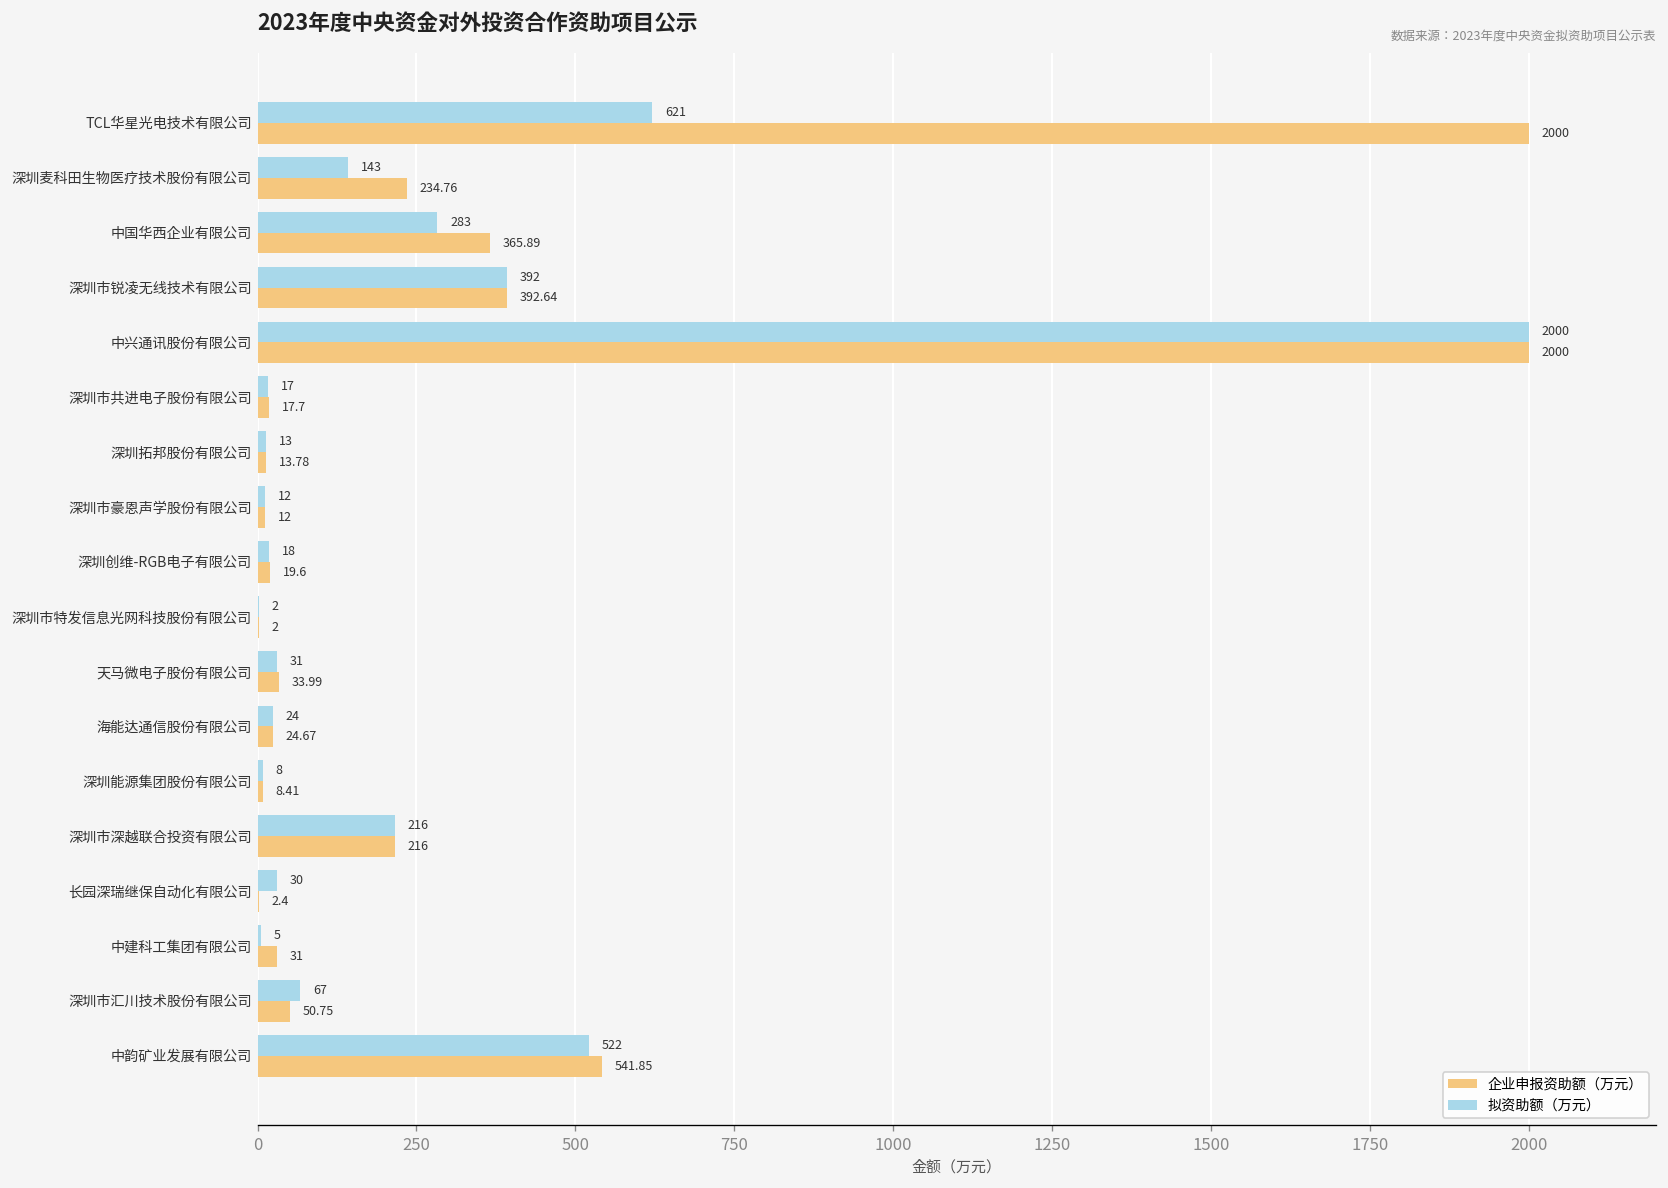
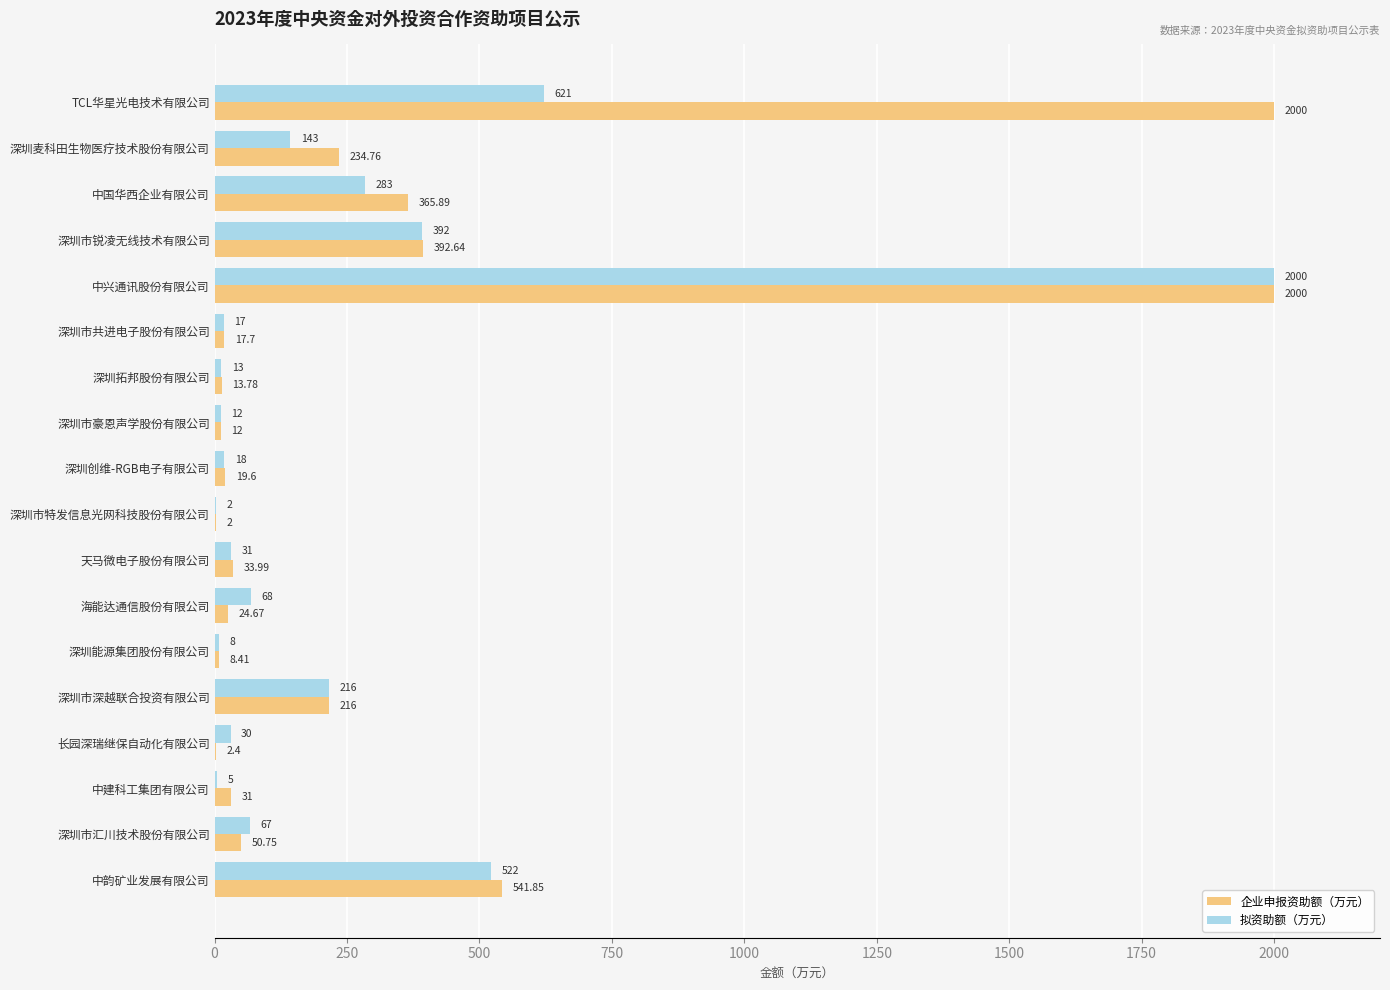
拟资助额（万元）, 海能达通信股份有限公司: 24 -> 68
